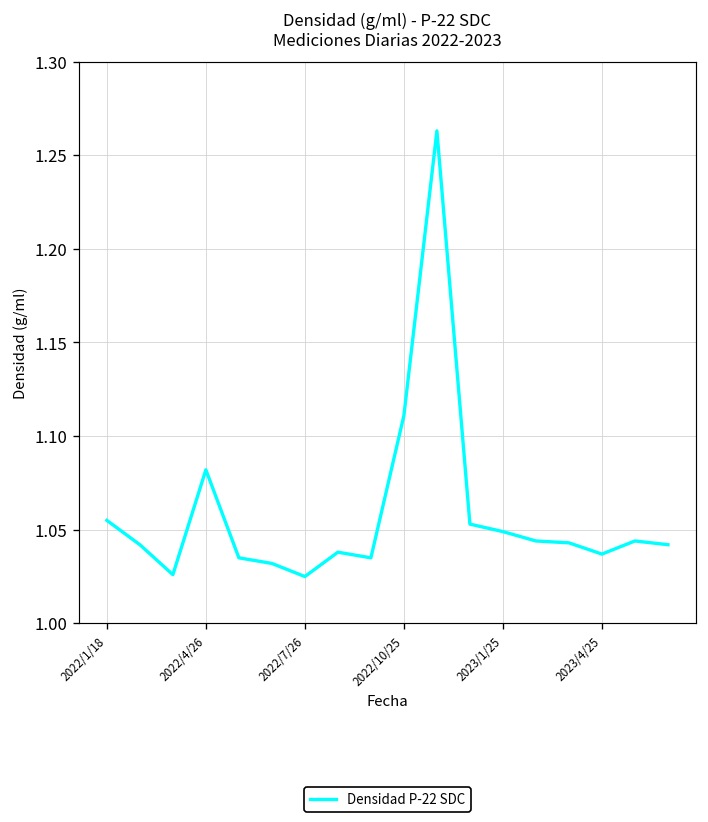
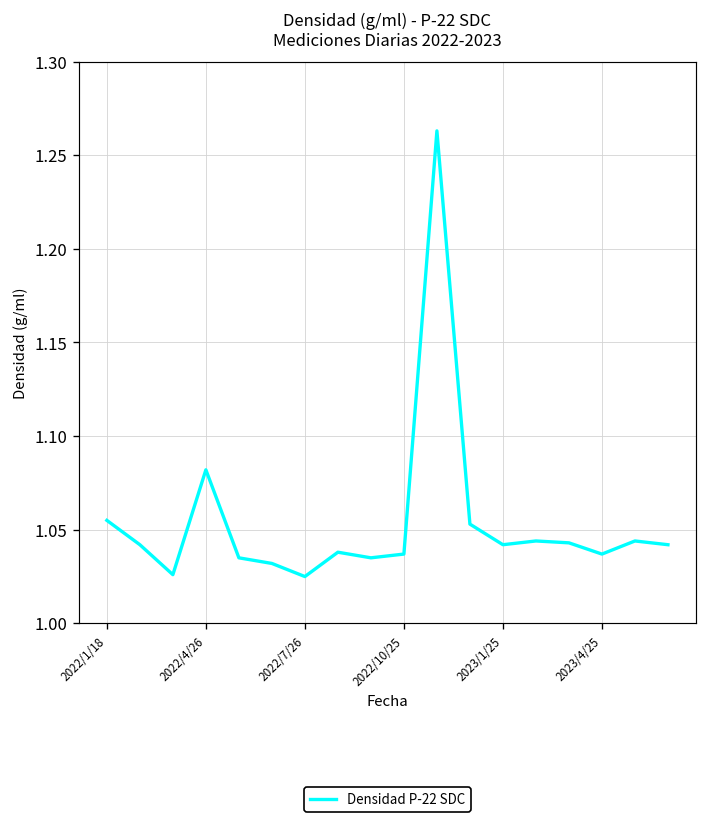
2022/10/25: 1.111 -> 1.037
2023/1/25: 1.049 -> 1.042
